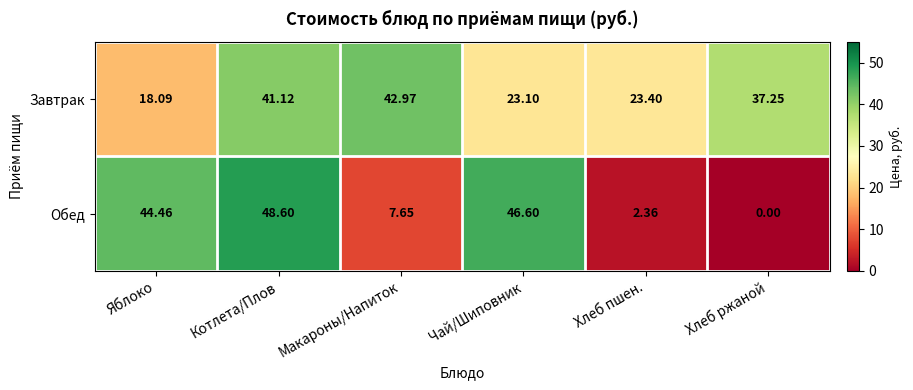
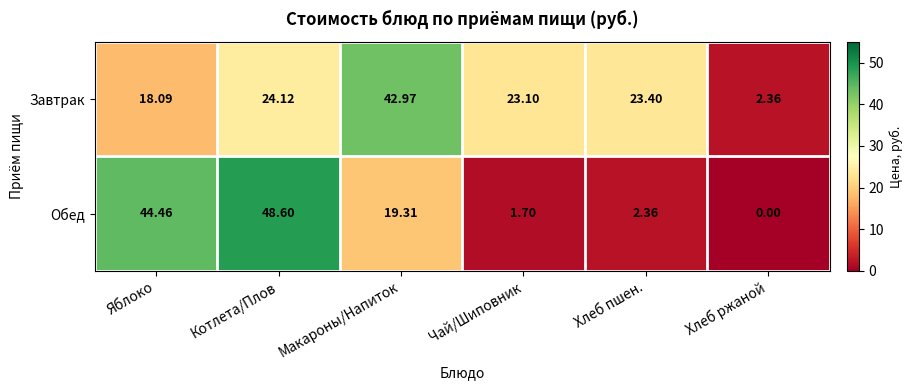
Завтрак, Котлета/Плов: 41.12 -> 24.12
Завтрак, Хлеб ржаной: 37.25 -> 2.36
Обед, Макароны/Напиток: 7.65 -> 19.31
Обед, Чай/Шиповник: 46.60 -> 1.70
